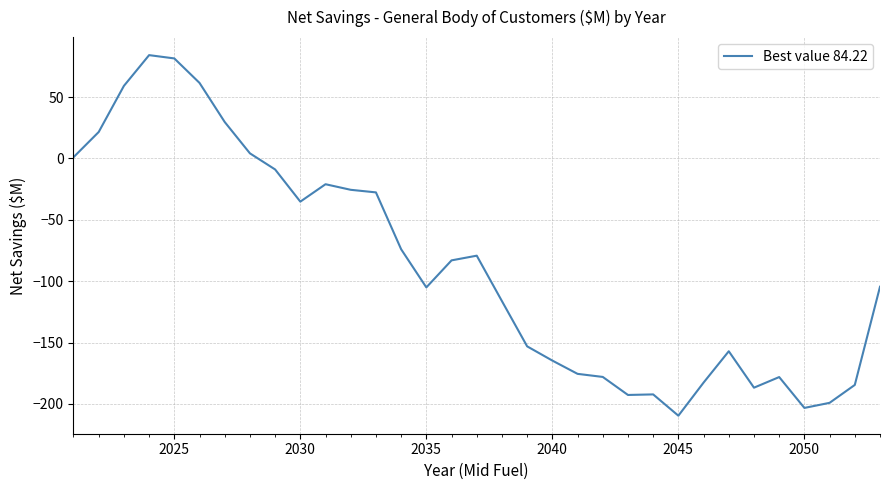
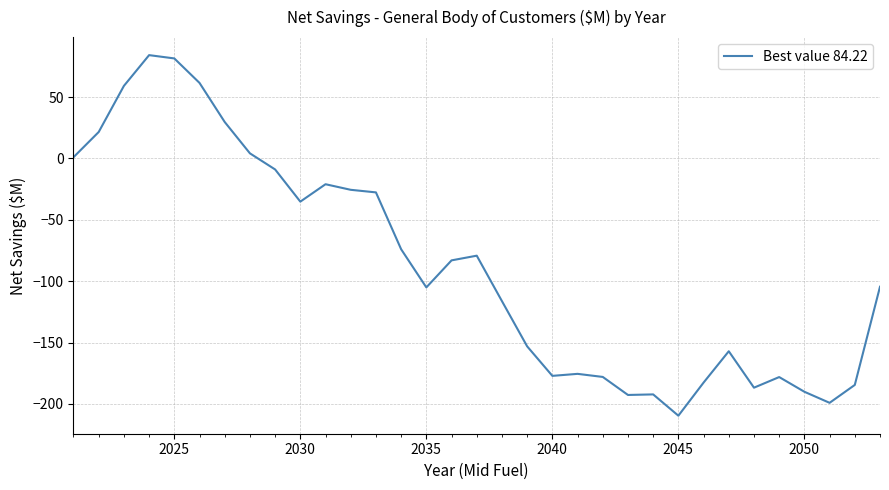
2040: -165 -> -177
2050: -203 -> -190
